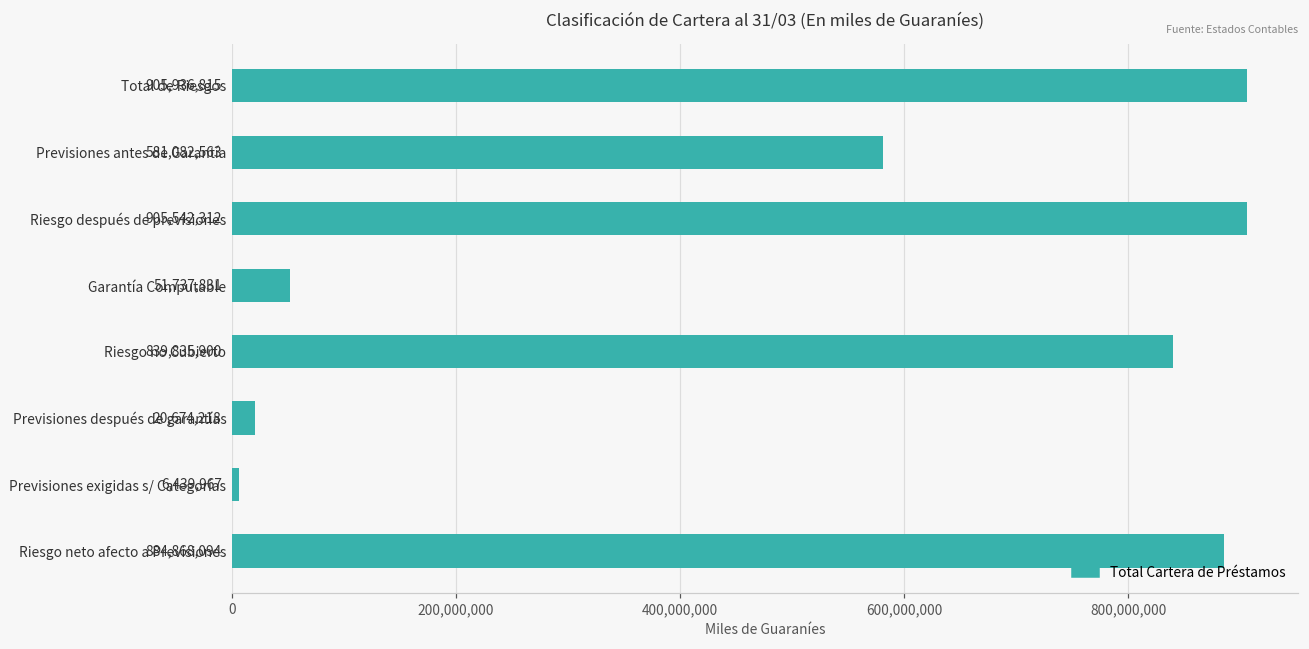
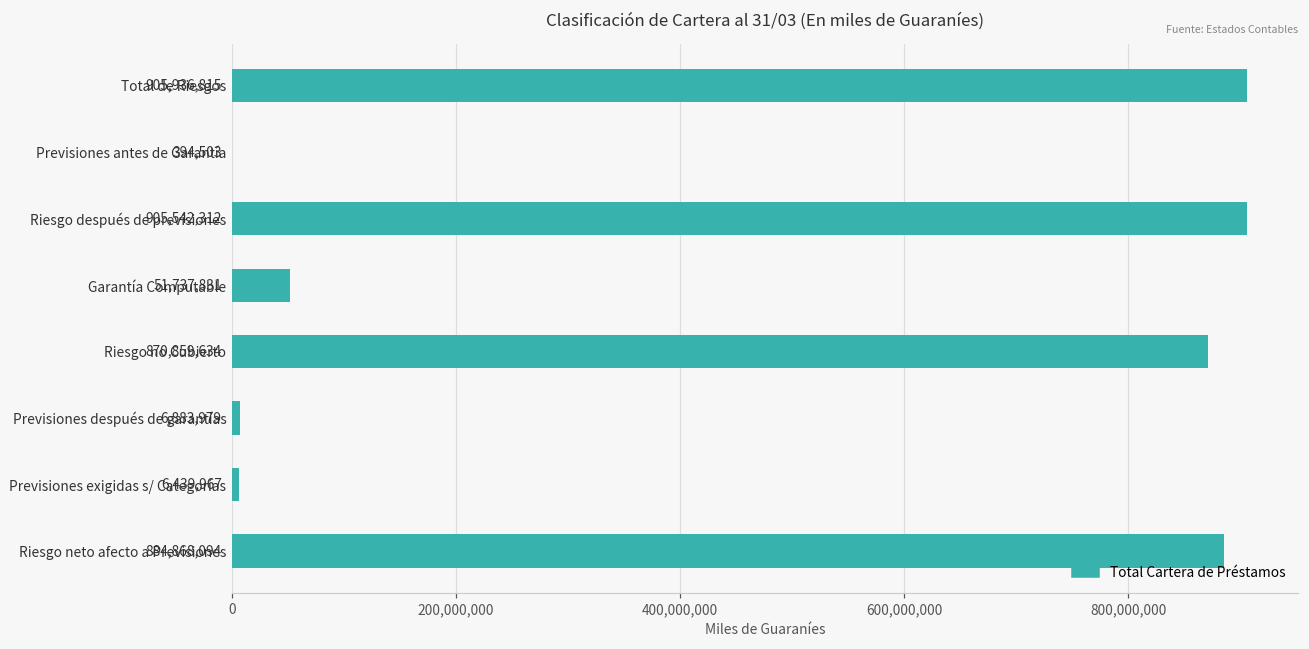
Previsiones antes de Garantía: 581,082,563 -> 394,503
Riesgo no Cubierto: 839,835,900 -> 870,859,634
Previsiones después de garantías: 20,674,218 -> 6,883,979
